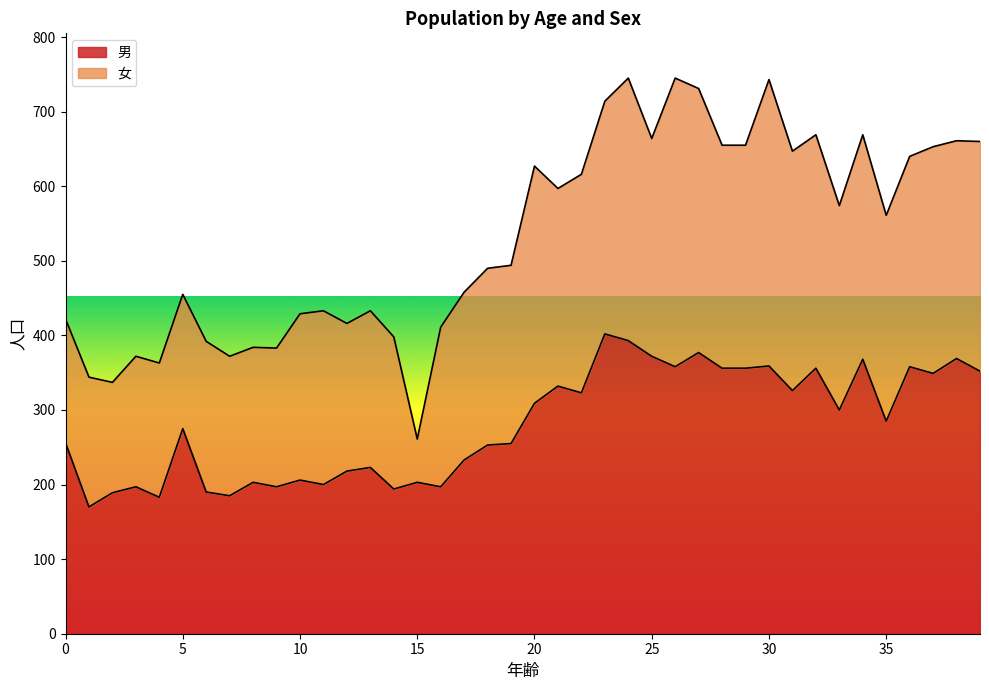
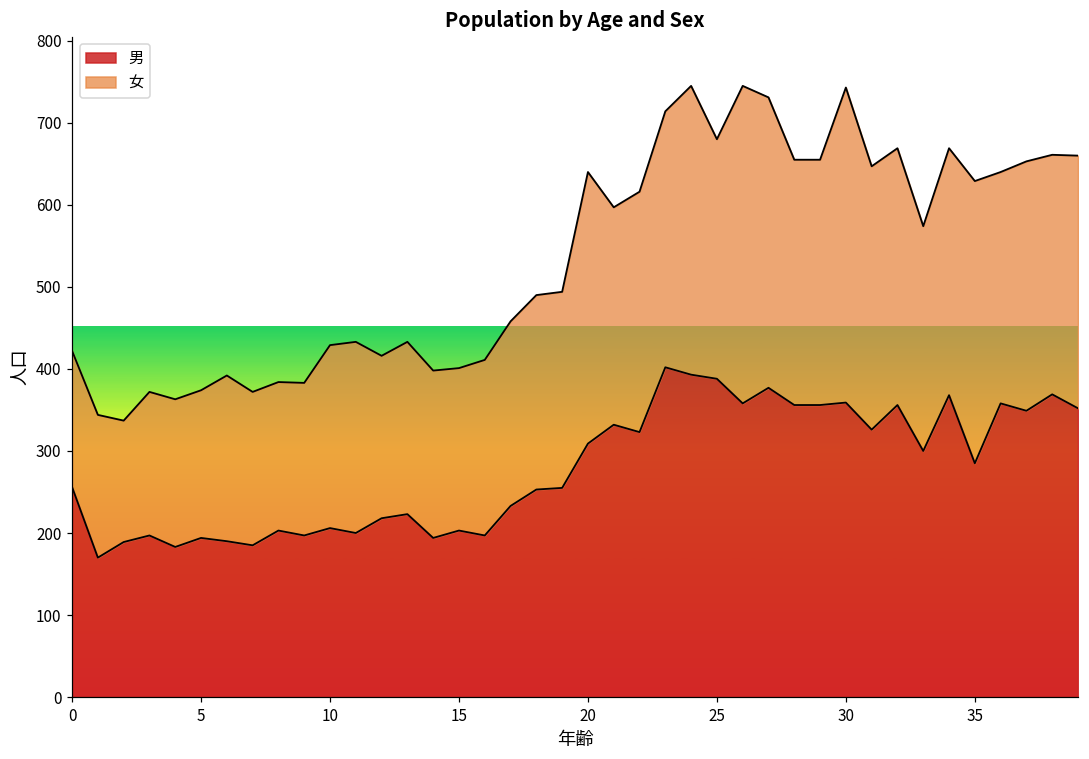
男, 5: 280 -> 190
女, 15: 60 -> 200
女, 20: 320 -> 330
男, 25: 370 -> 390
女, 35: 280 -> 340
